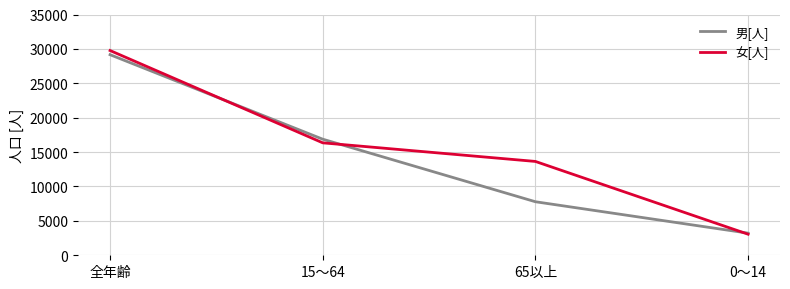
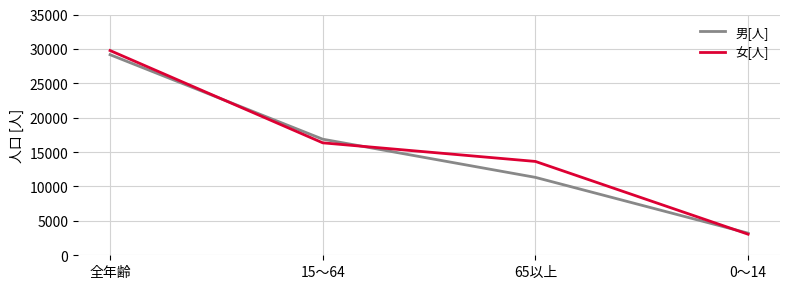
男[人], 65以上: 8000 -> 11000
